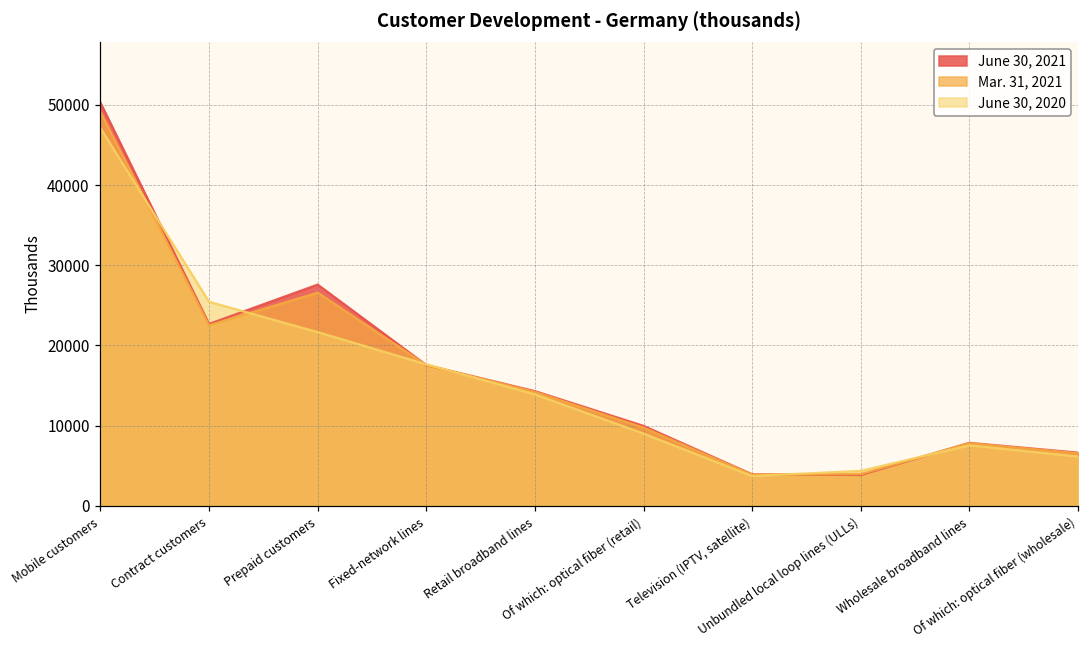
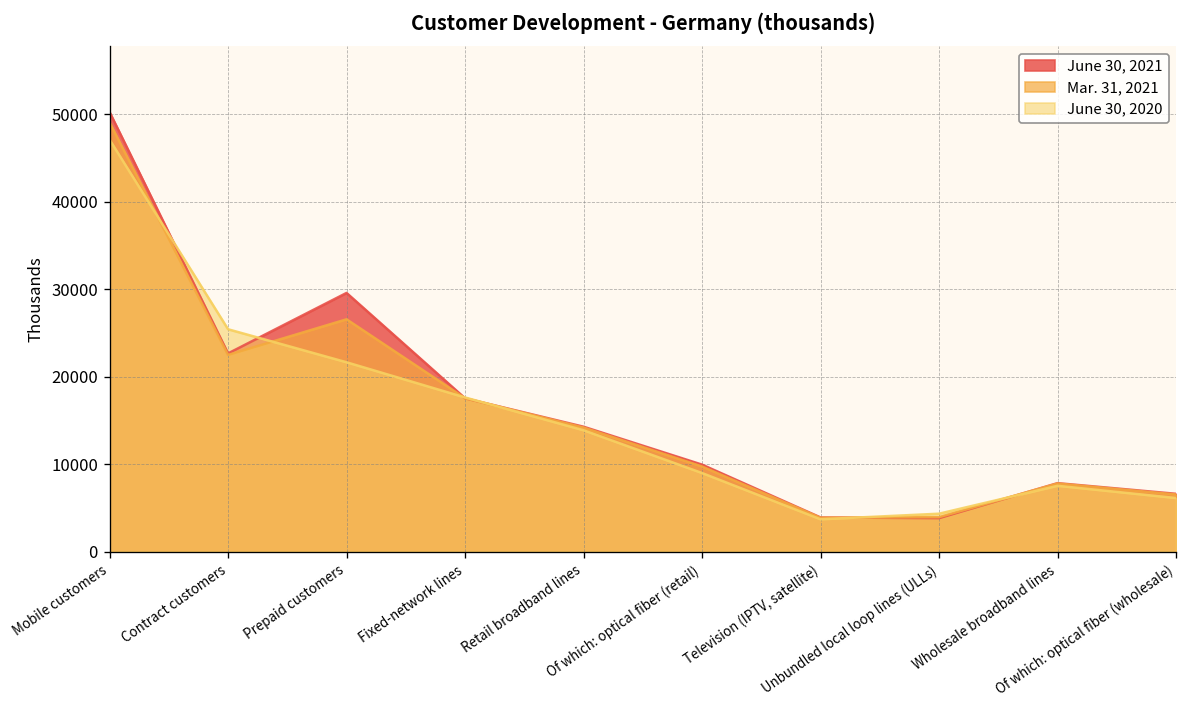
June 30, 2021, Prepaid customers: 28000 -> 30000
